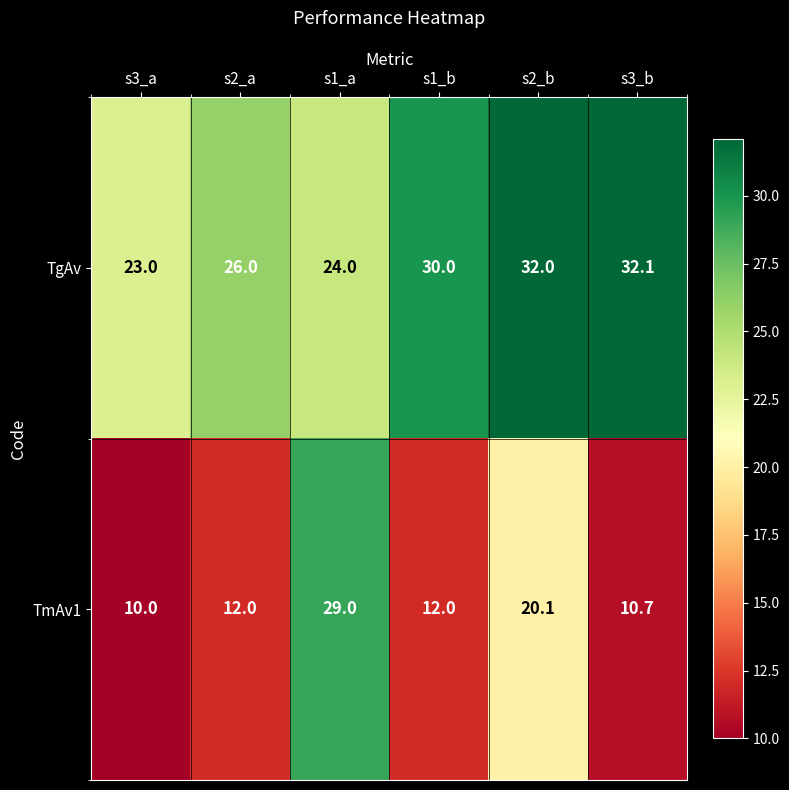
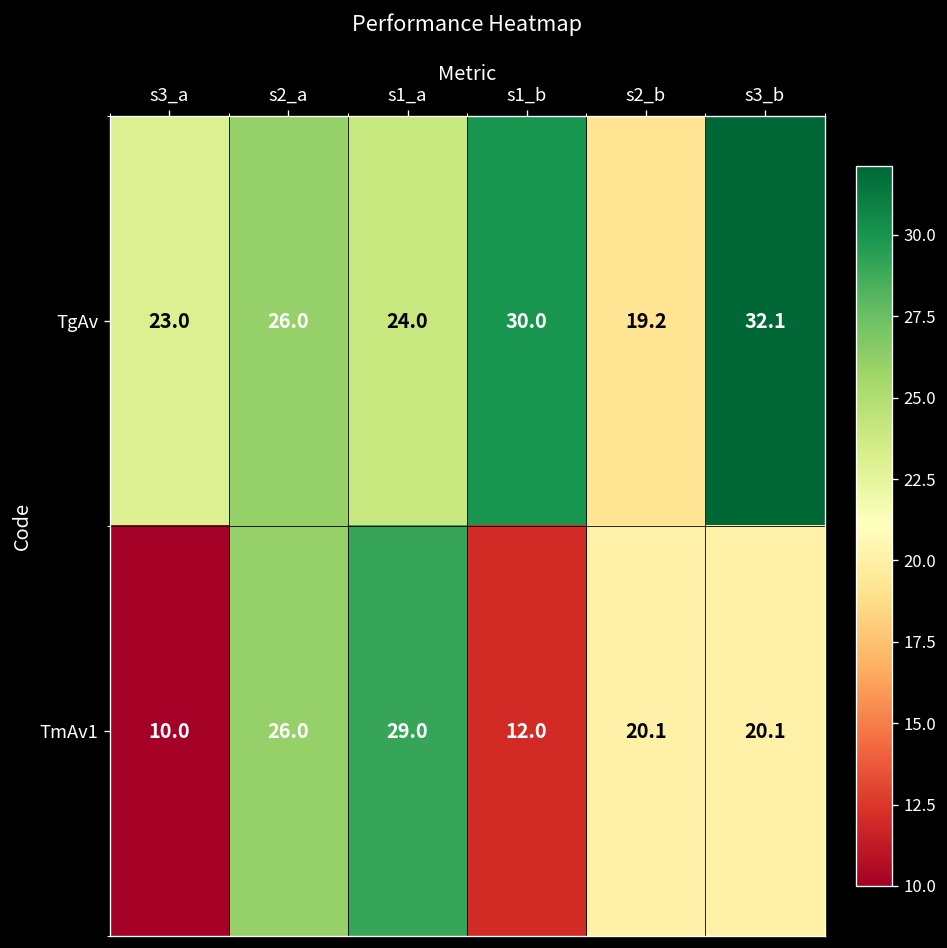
TgAv, s2_b: 32.0 -> 19.2
TmAv1, s2_a: 12.0 -> 26.0
TmAv1, s3_b: 10.7 -> 20.1
